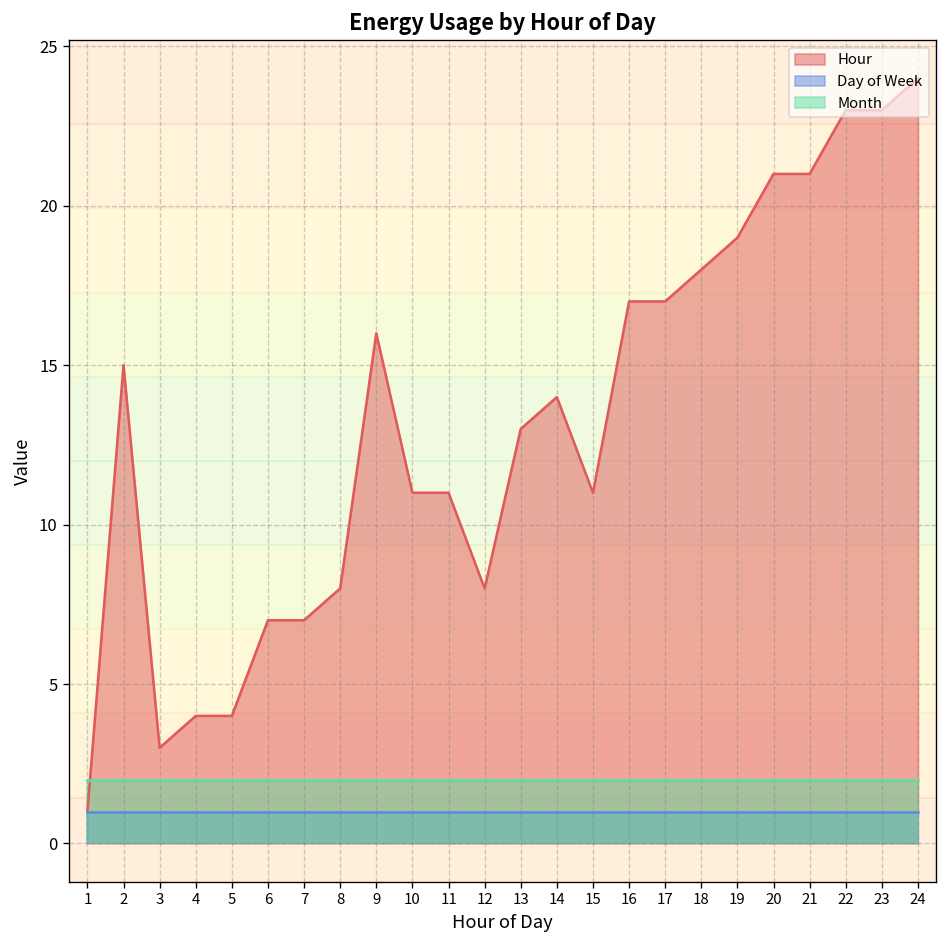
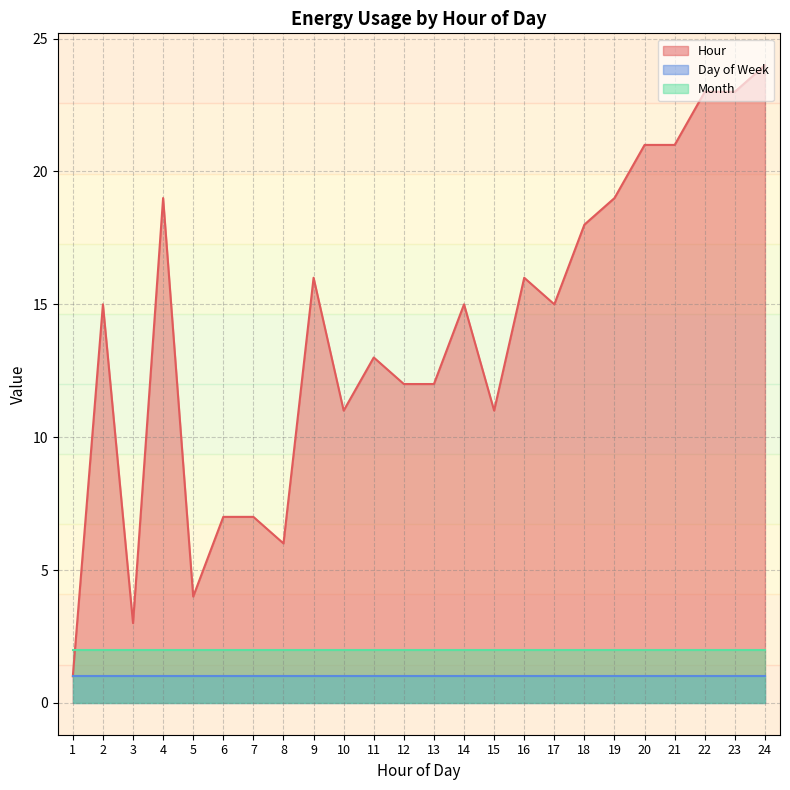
Hour, 4: 4 -> 19
Hour, 8: 8 -> 6
Hour, 11: 11 -> 13
Hour, 12: 8 -> 12
Hour, 13: 13 -> 12
Hour, 14: 14 -> 15
Hour, 16: 17 -> 16
Hour, 17: 17 -> 15
